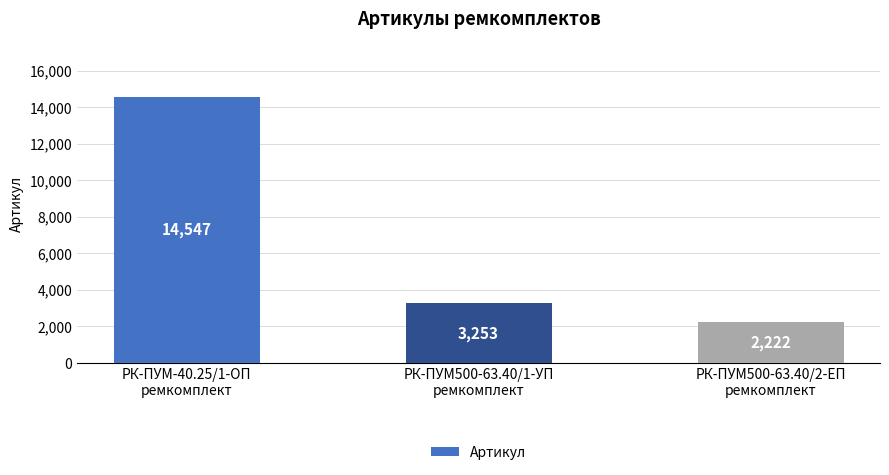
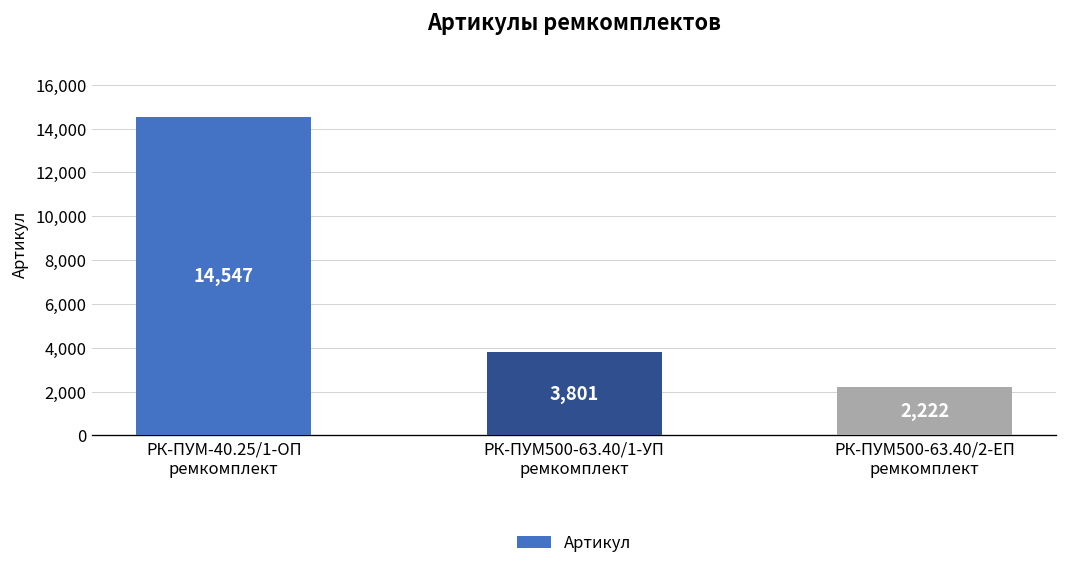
РК-ПУМ500-63.40/1-УП ремкомплект: 3,253 -> 3,801
